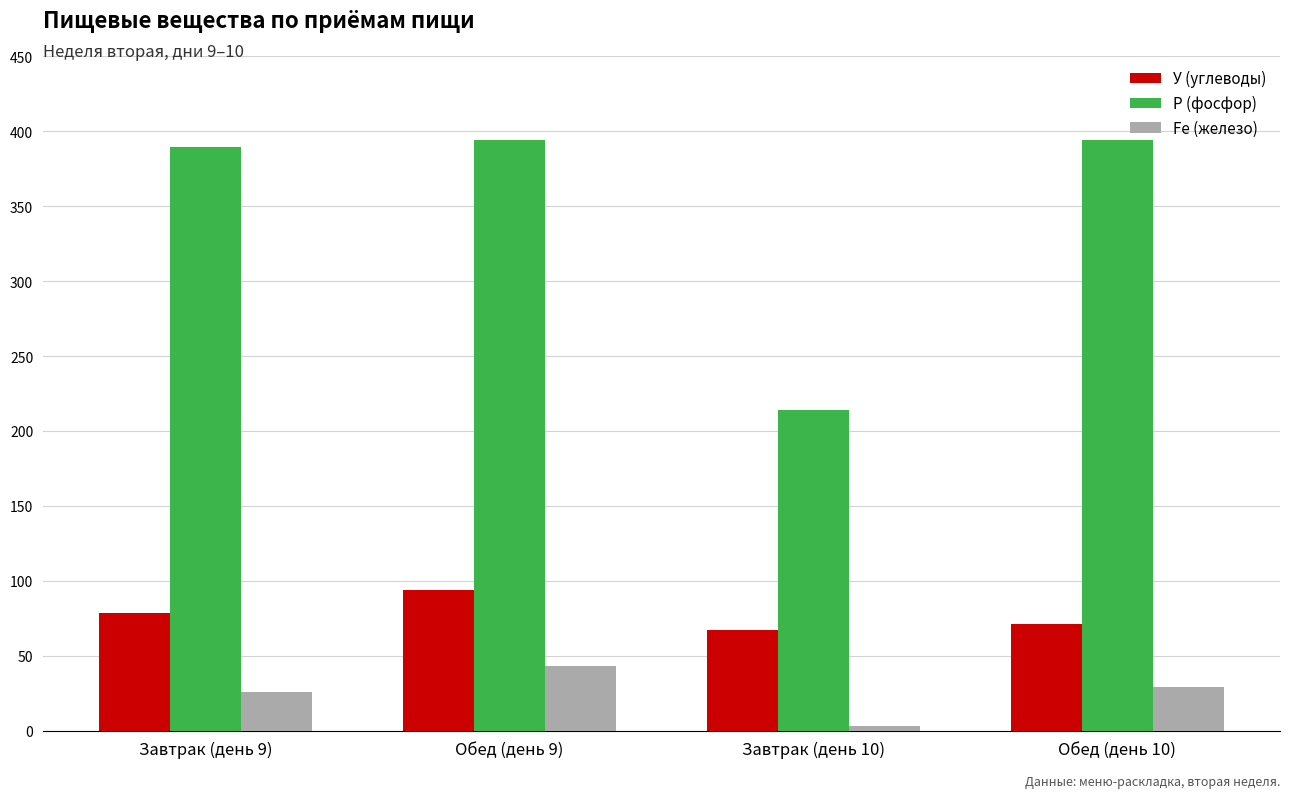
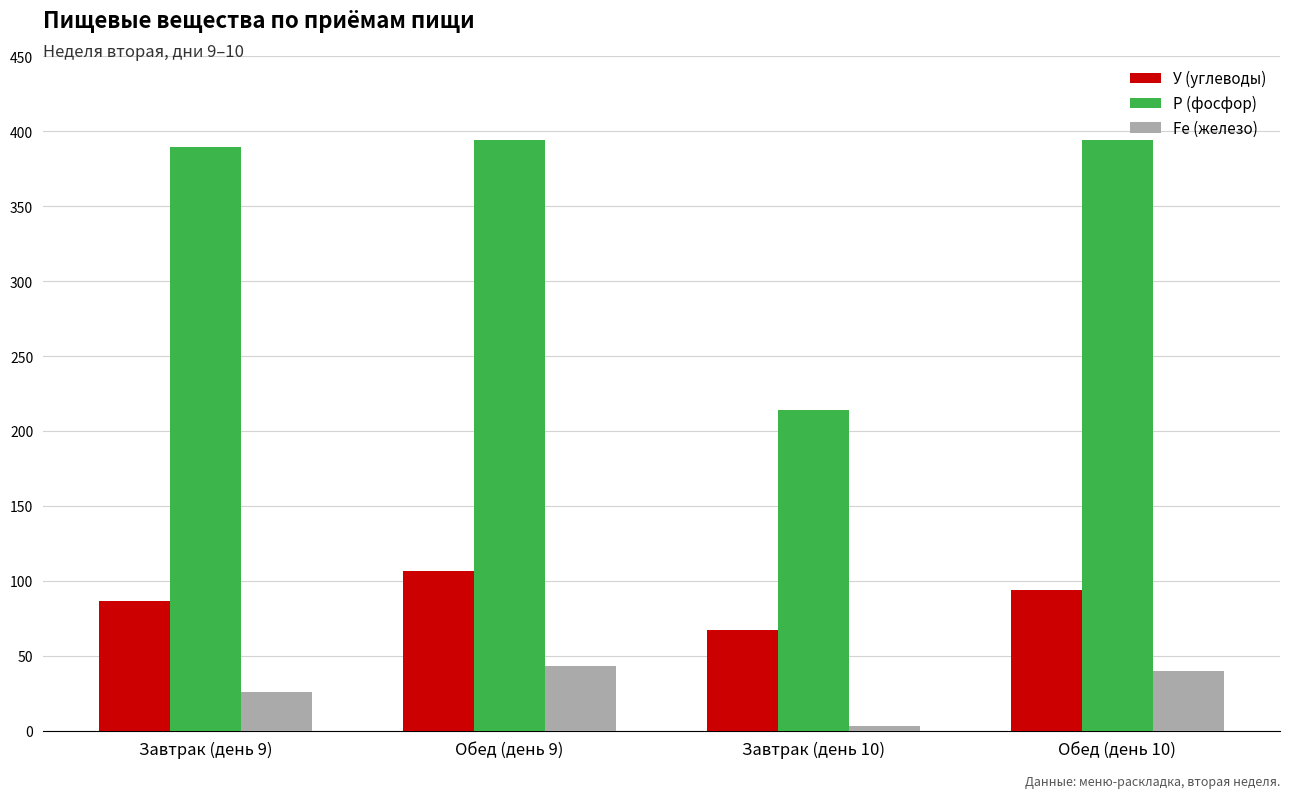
У (углеводы), Завтрак (день 9): 79 -> 87
У (углеводы), Обед (день 9): 94 -> 107
У (углеводы), Обед (день 10): 71 -> 94
Fe (железо), Обед (день 10): 30 -> 40
